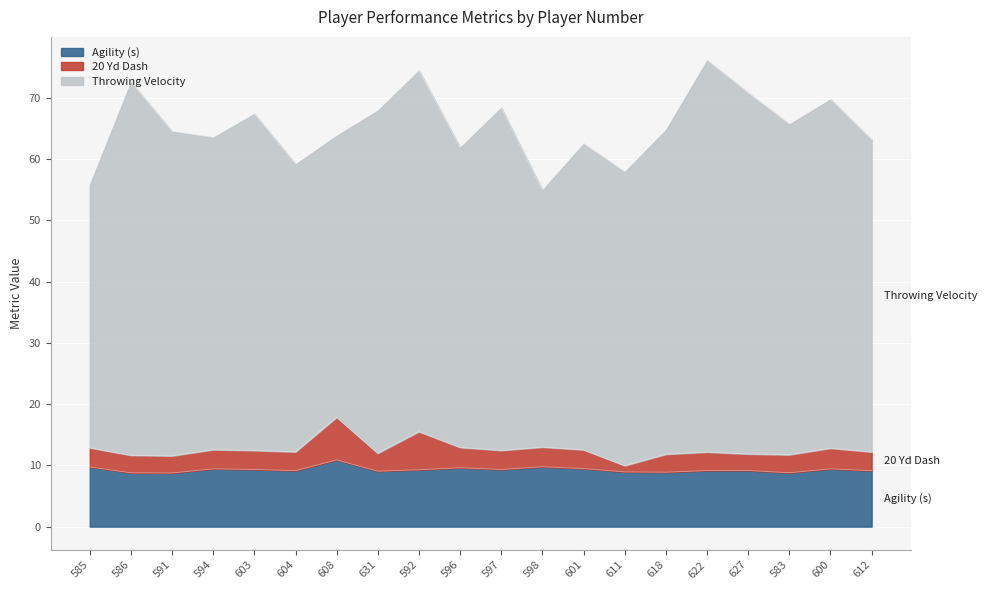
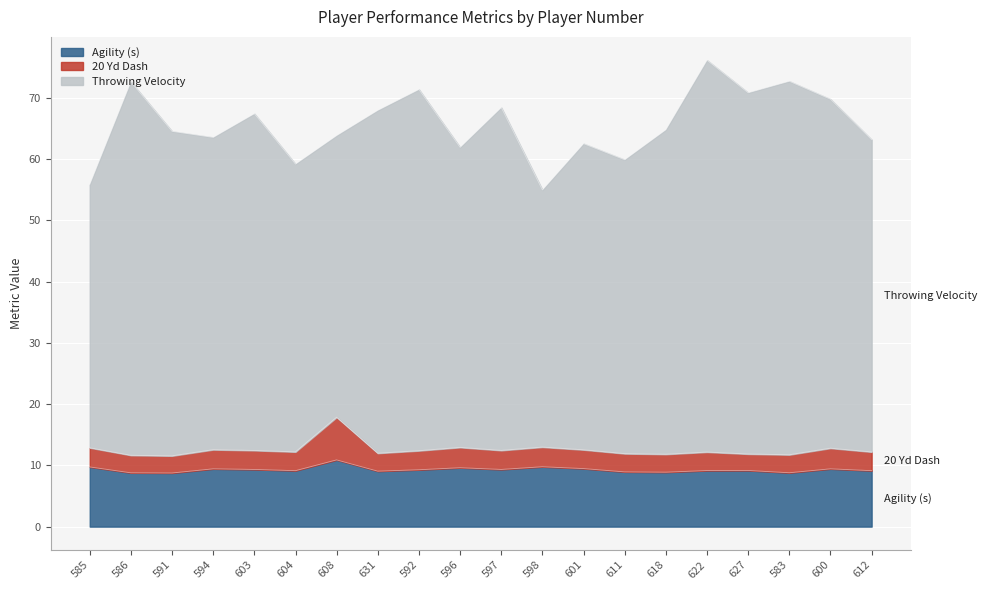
20 Yd Dash, 592: 6 -> 3
20 Yd Dash, 611: 1 -> 3
Throwing Velocity, 583: 54 -> 61
